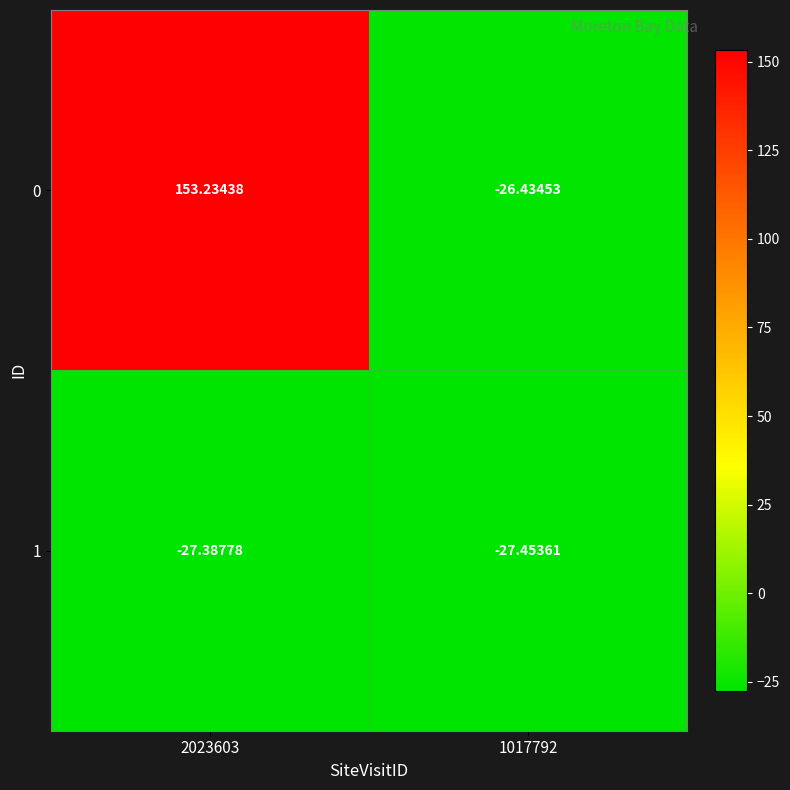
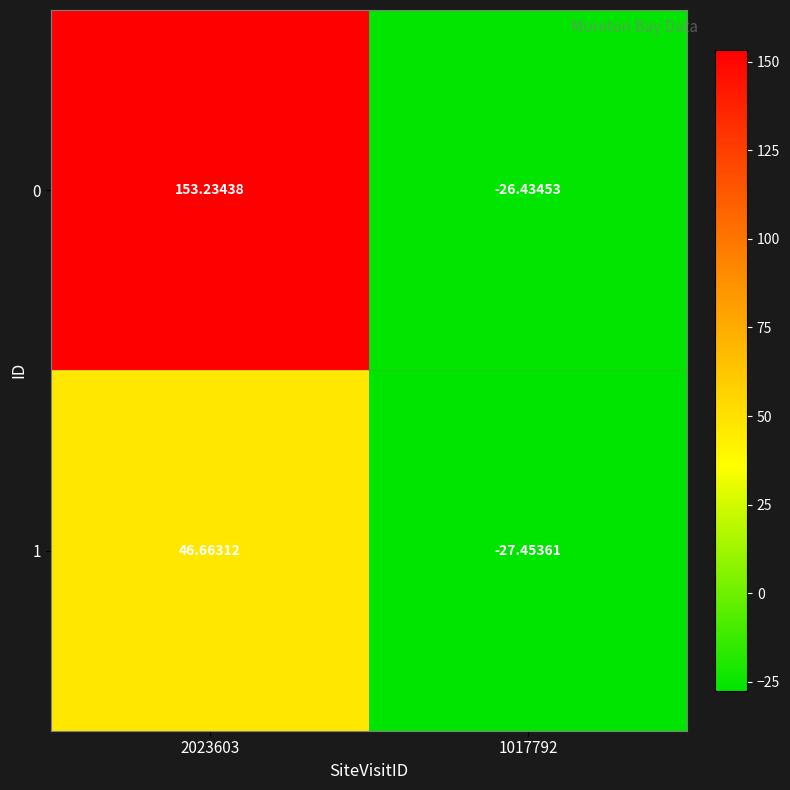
1, 2023603: -27.38778 -> 46.66312
